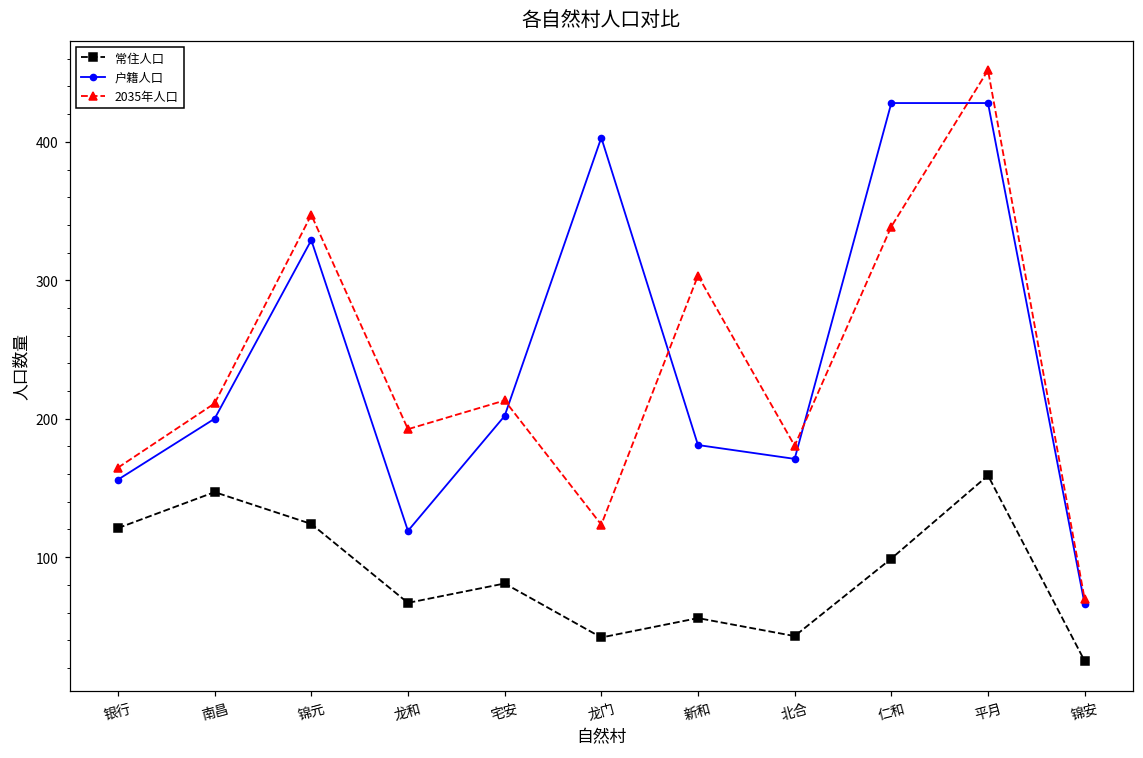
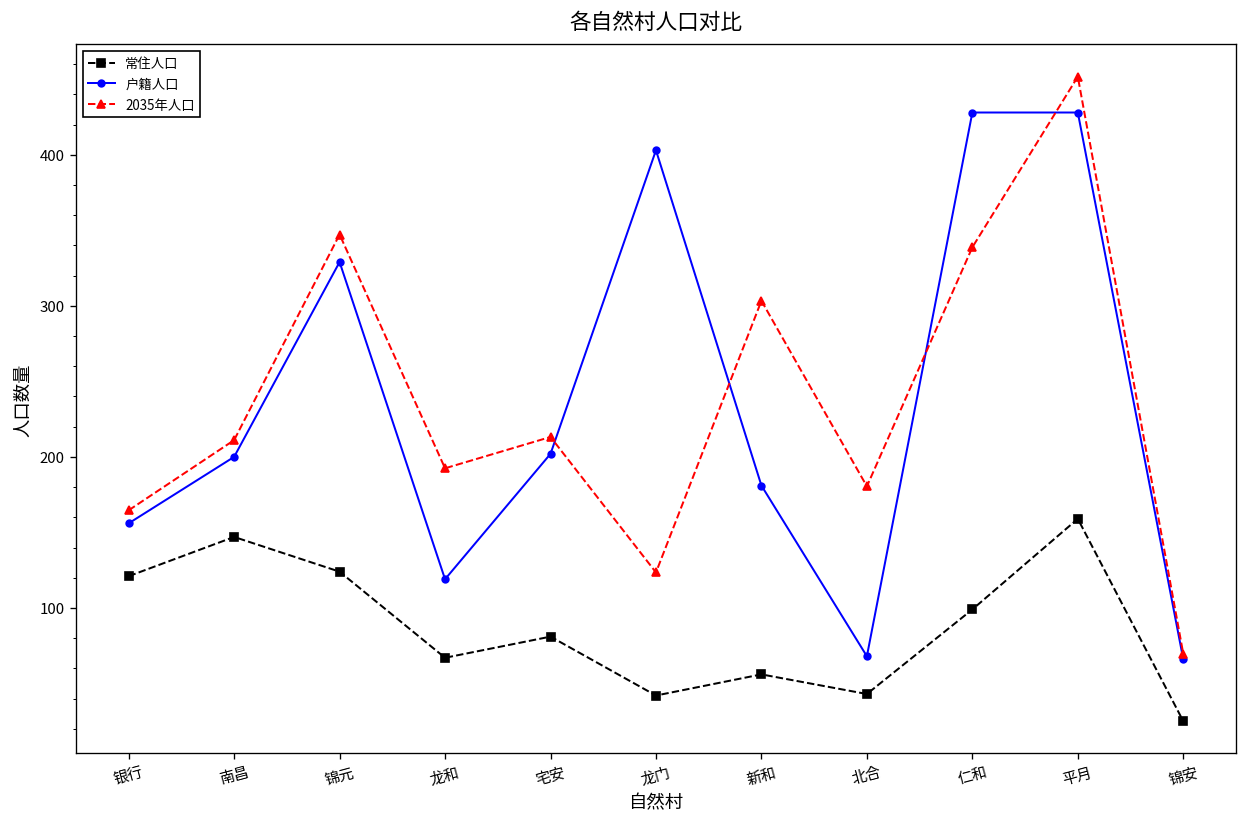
户籍人口, 北合: 171 -> 68
